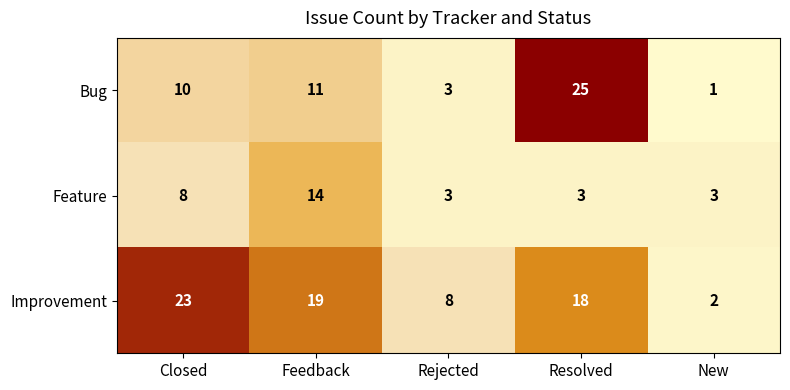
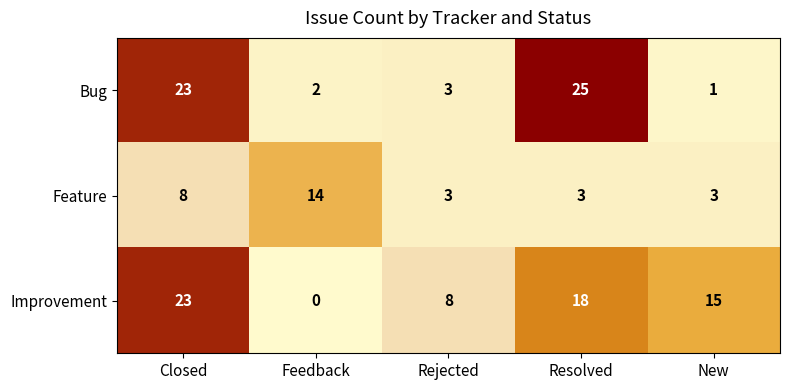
Bug, Closed: 10 -> 23
Bug, Feedback: 11 -> 2
Improvement, Feedback: 19 -> 0
Improvement, New: 2 -> 15
